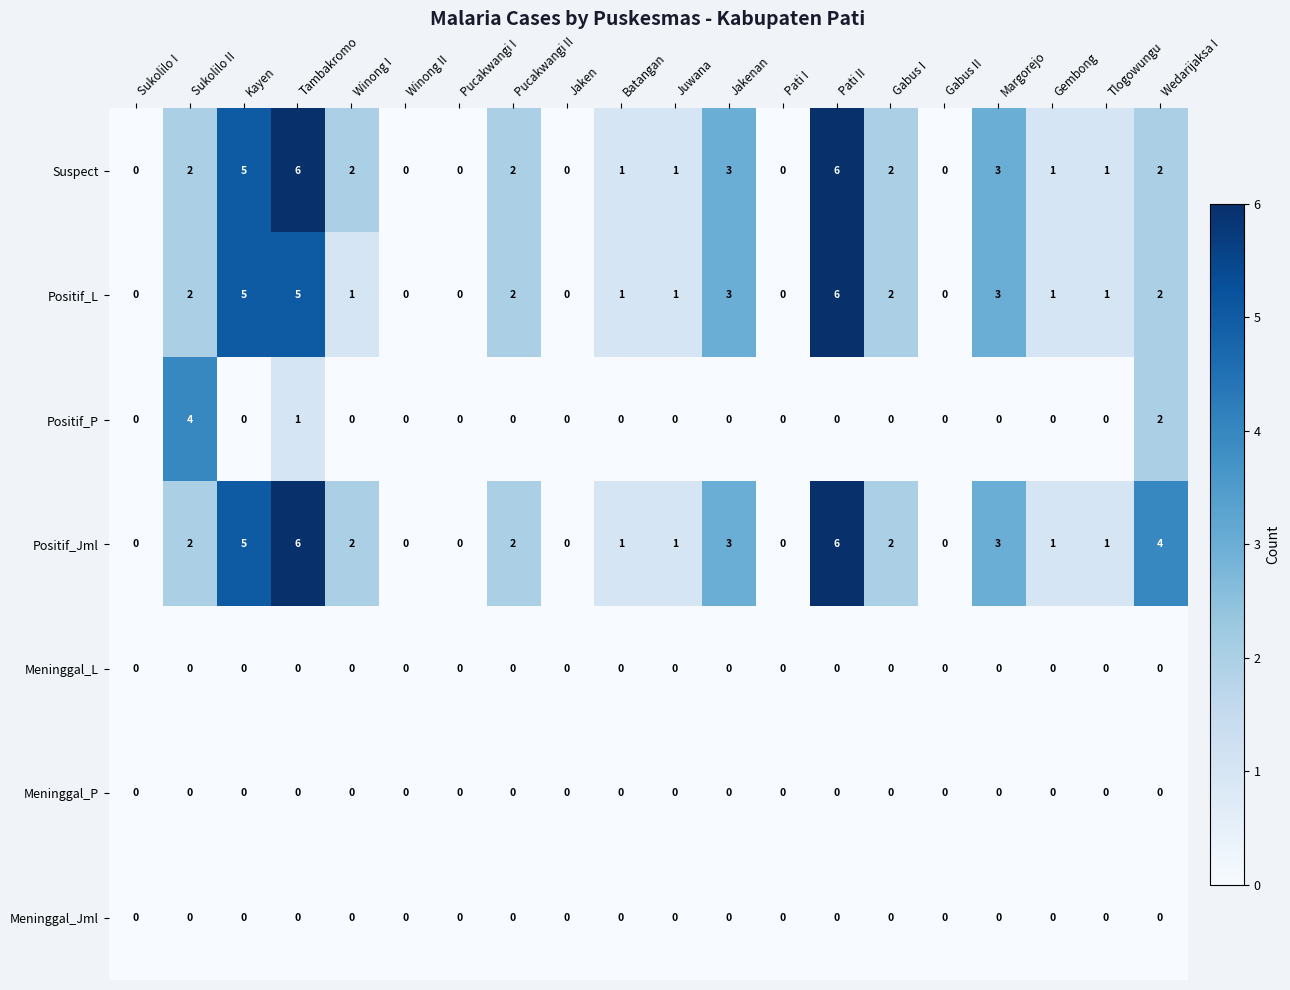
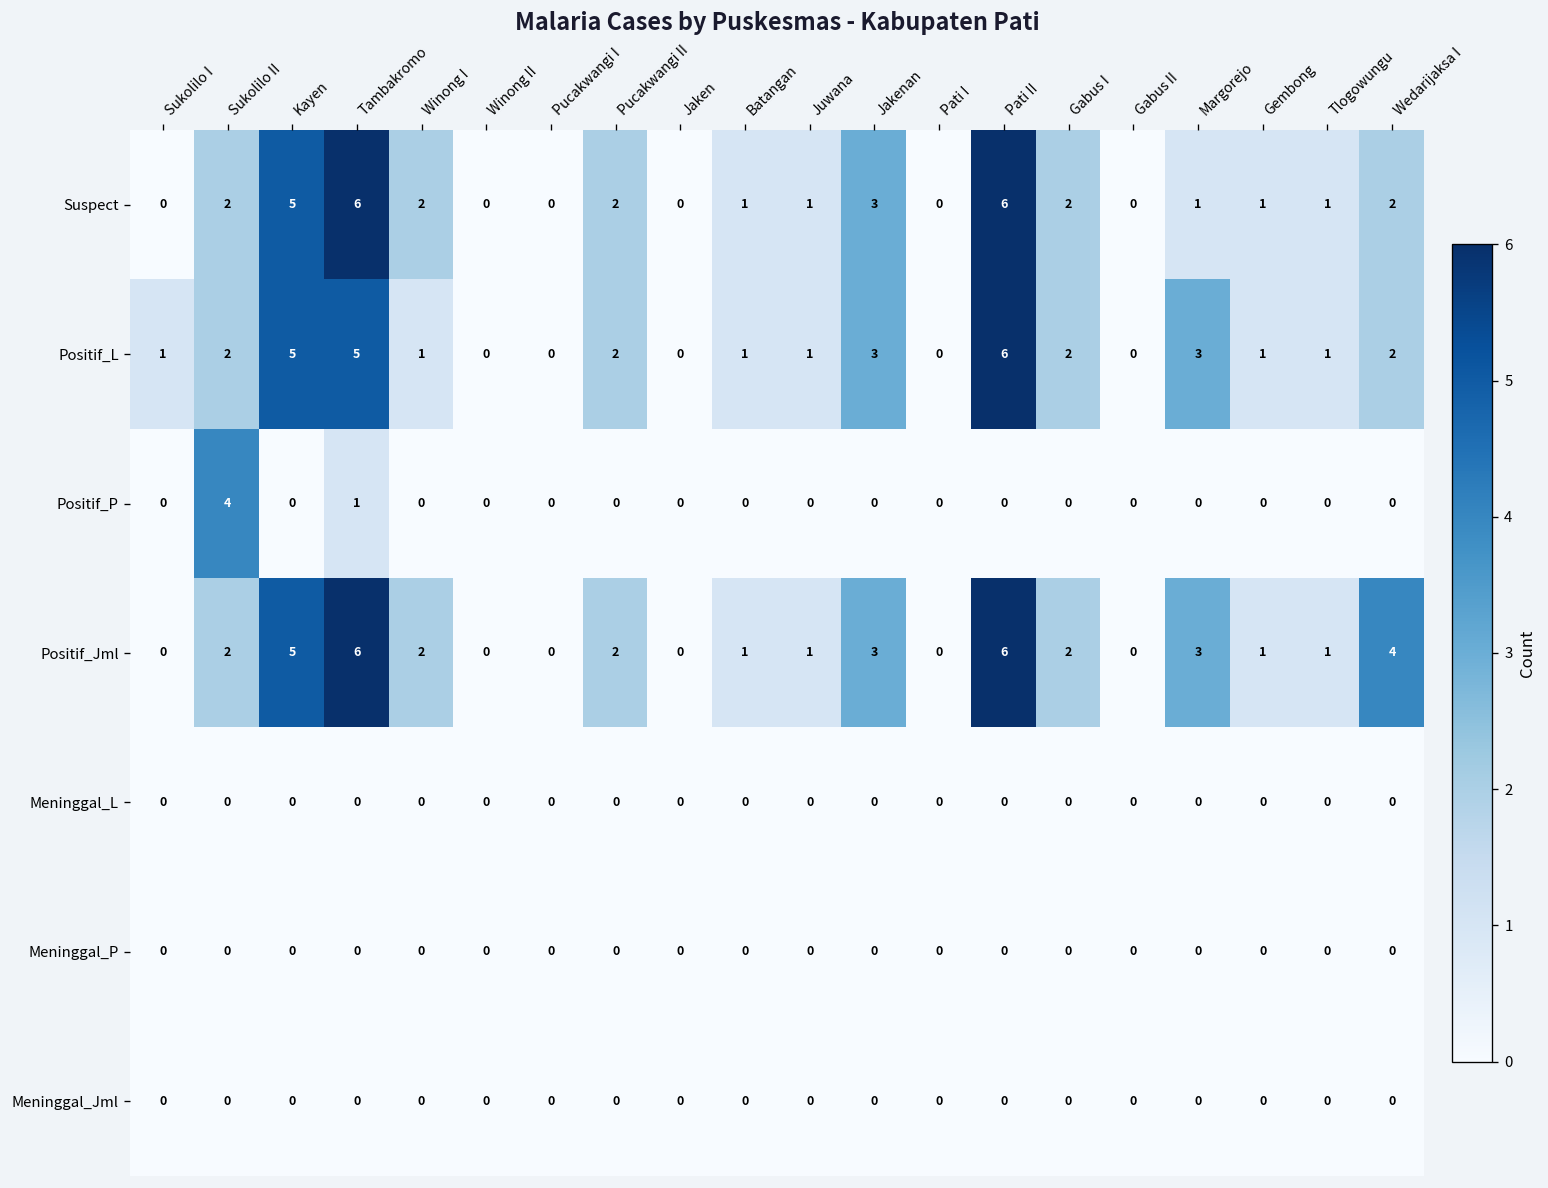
Suspect, Margorejo: 3 -> 1
Positif_L, Sukolilo I: 0 -> 1
Positif_P, Wedarijaksa I: 2 -> 0
